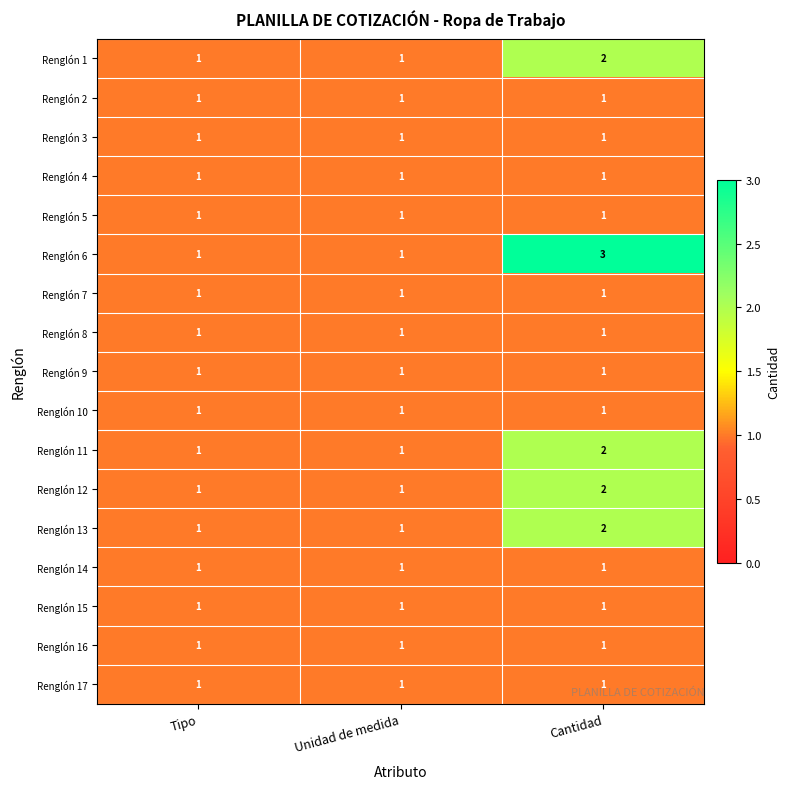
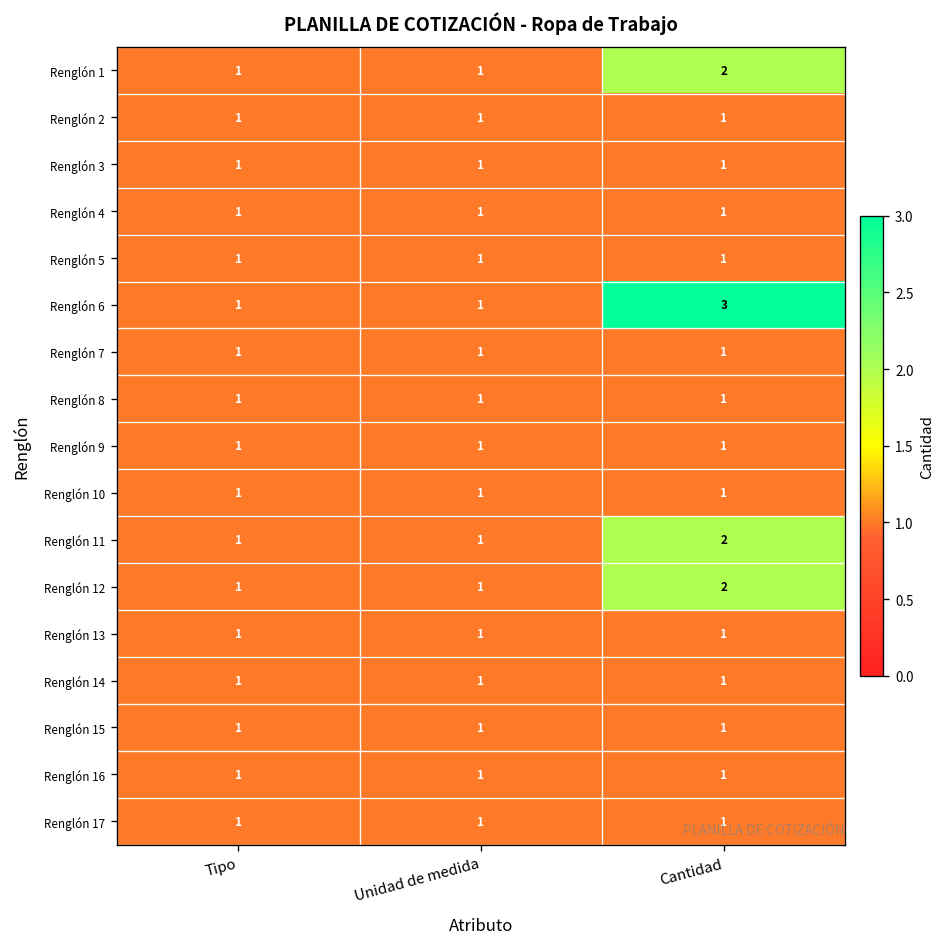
Renglón 13, Cantidad: 2 -> 1
